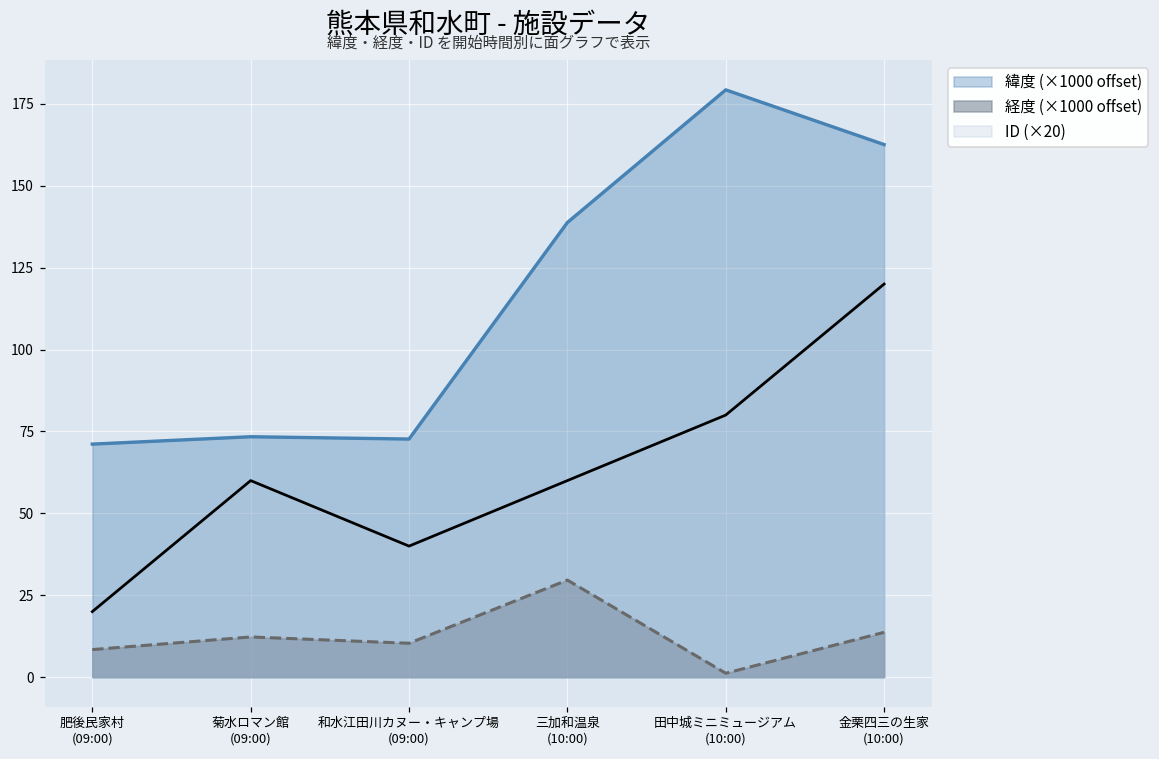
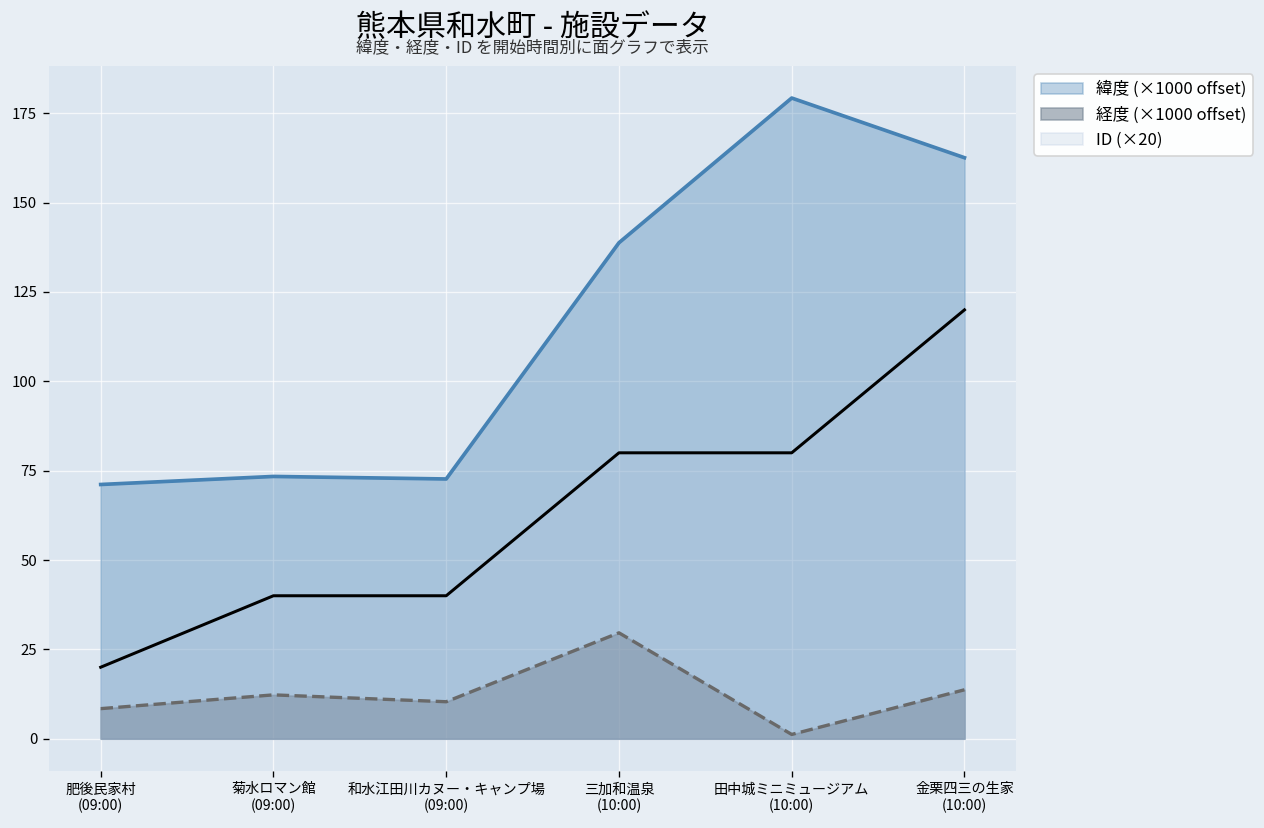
ID (×20), 菊水ロマン館 (09:00): 60 -> 40
ID (×20), 三加和温泉 (10:00): 60 -> 80
